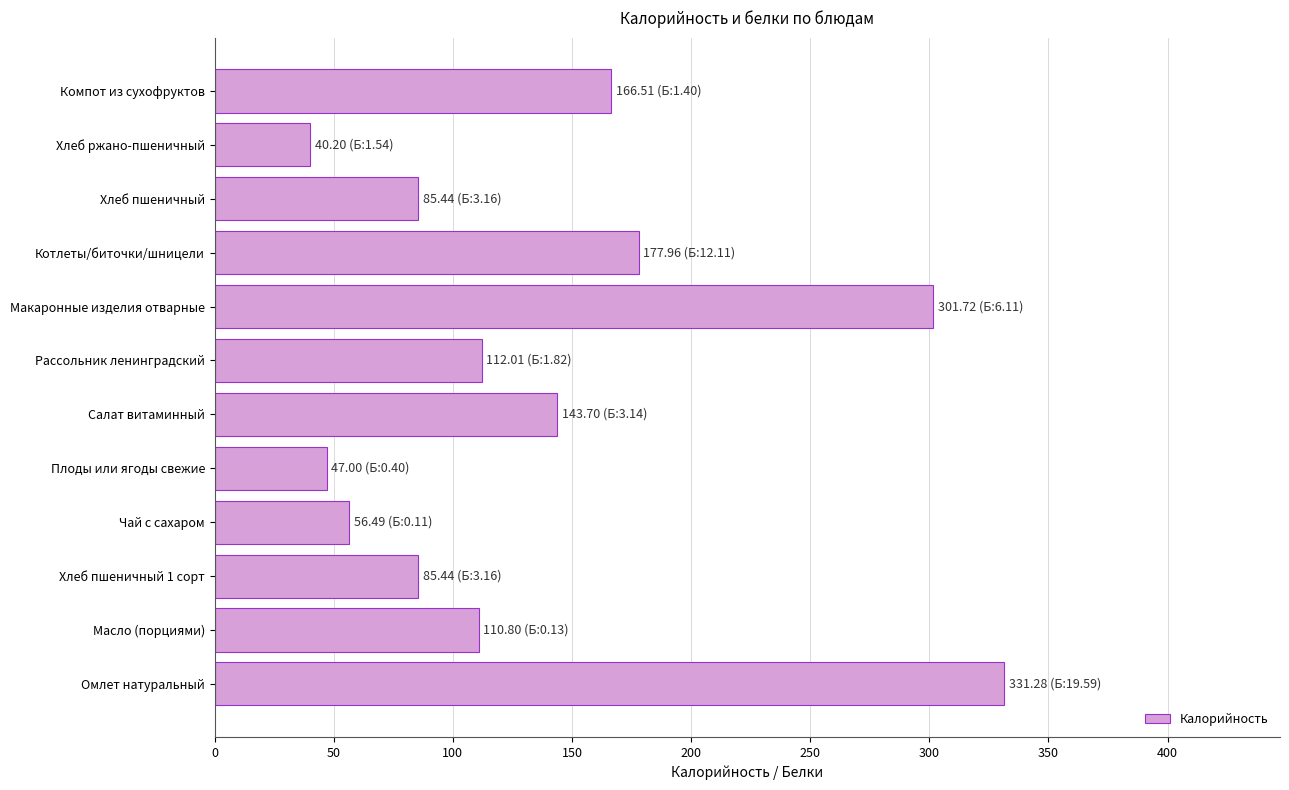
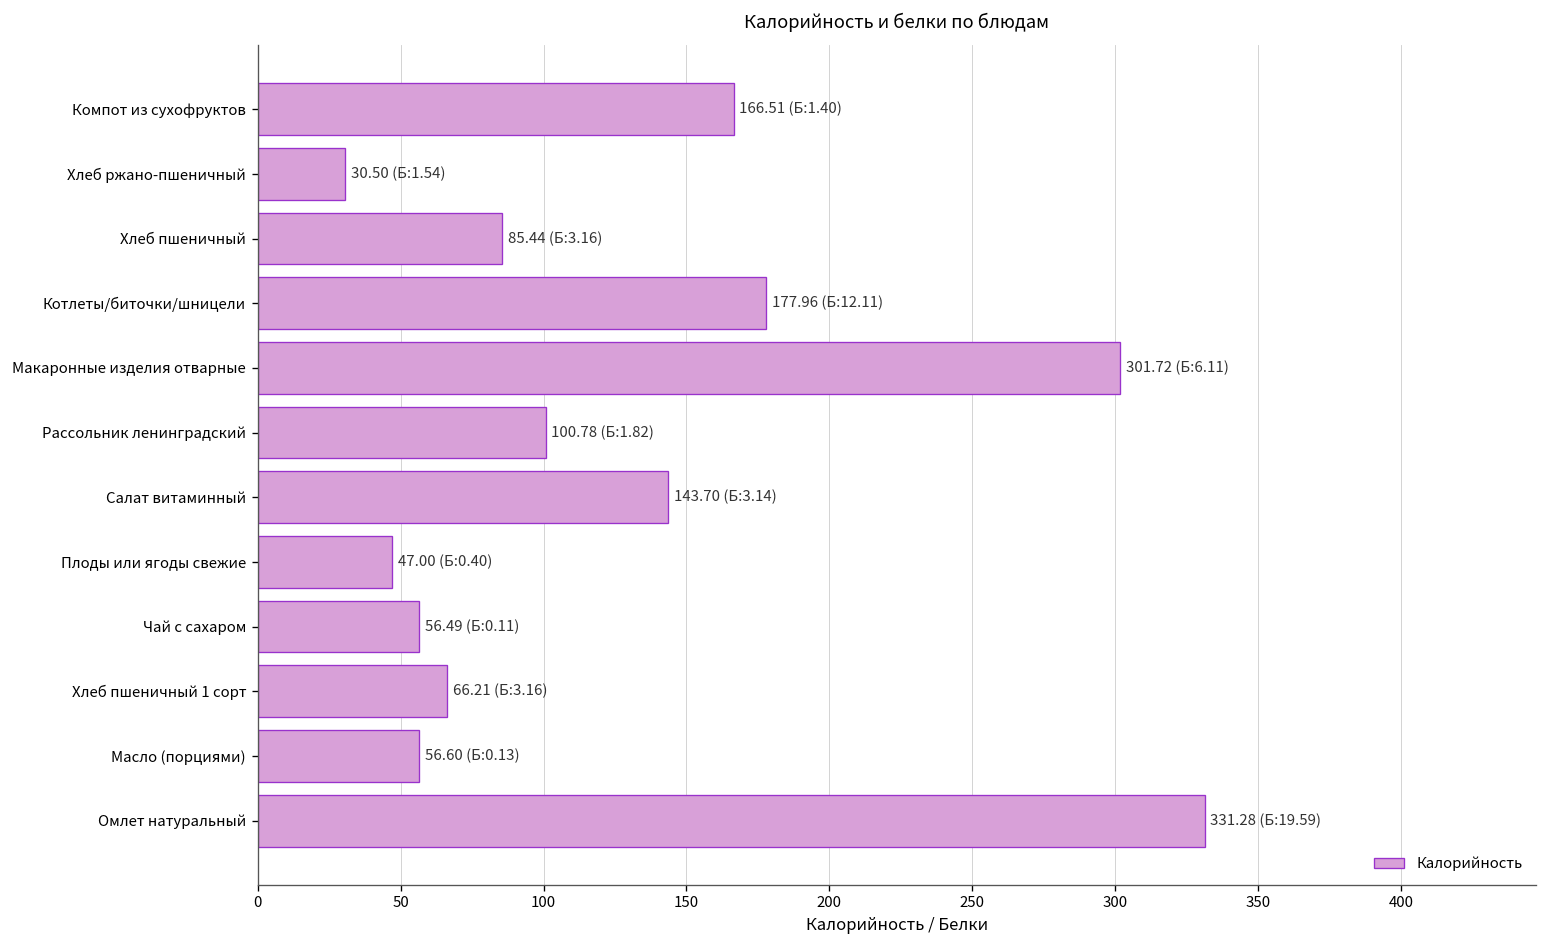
Хлеб ржано-пшеничный: 40.20 -> 30.50
Рассольник ленинградский: 112.01 -> 100.78
Хлеб пшеничный 1 сорт: 85.44 -> 66.21
Масло (порциями): 110.80 -> 56.60
